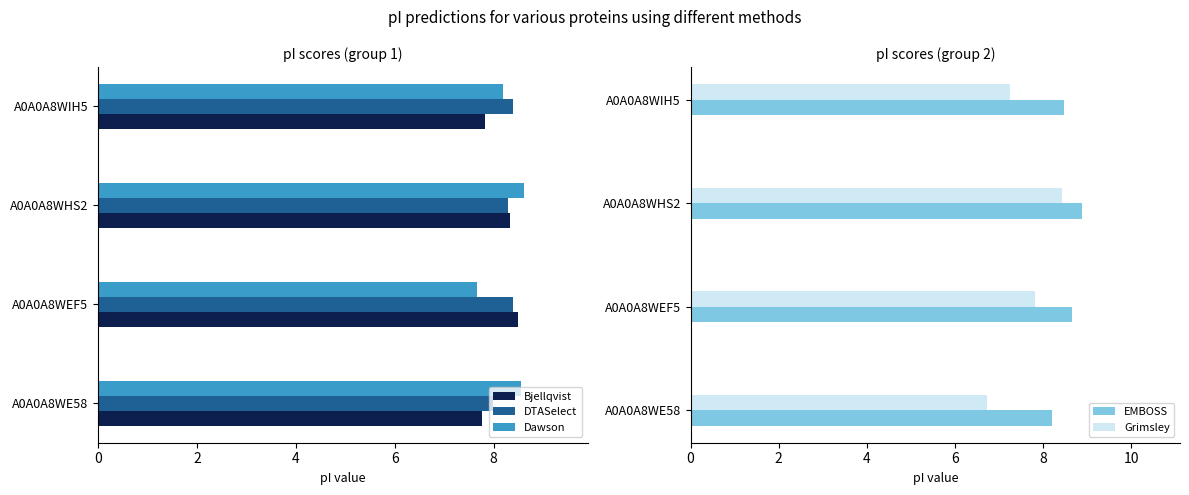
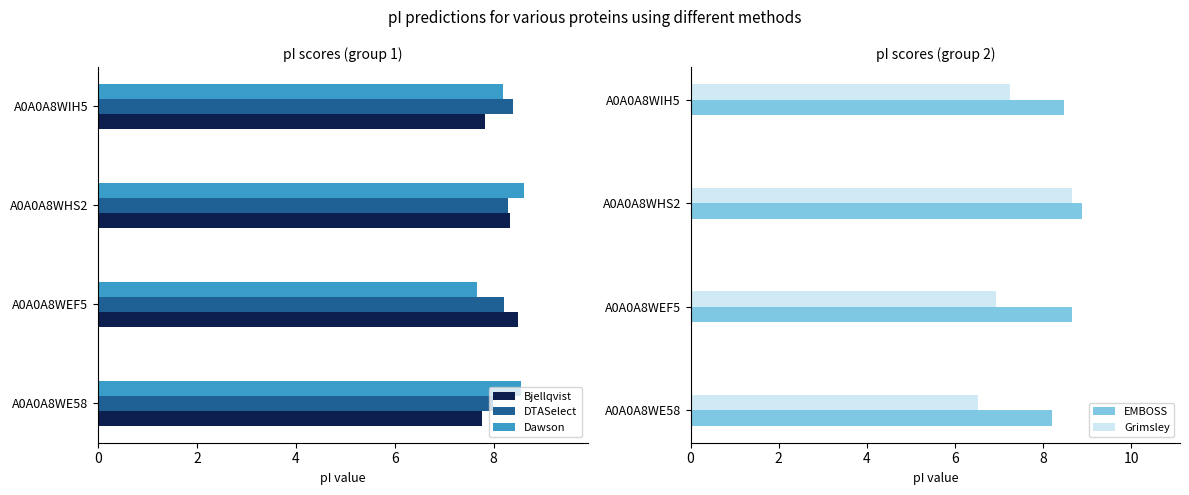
pI scores (group 1), DTASelect, A0A0A8WEF5: 8.4 -> 8.2
pI scores (group 2), Grimsley, A0A0A8WHS2: 8.4 -> 8.7
pI scores (group 2), Grimsley, A0A0A8WEF5: 7.8 -> 6.9
pI scores (group 2), Grimsley, A0A0A8WE58: 6.7 -> 6.5
